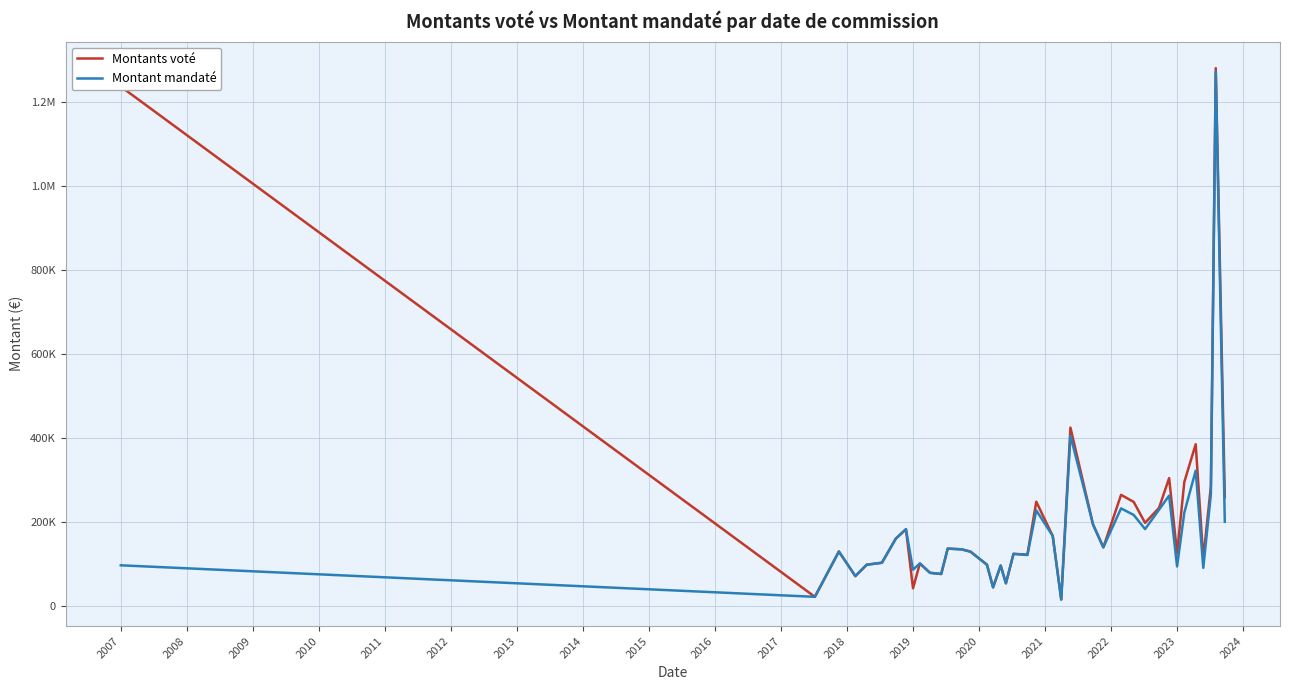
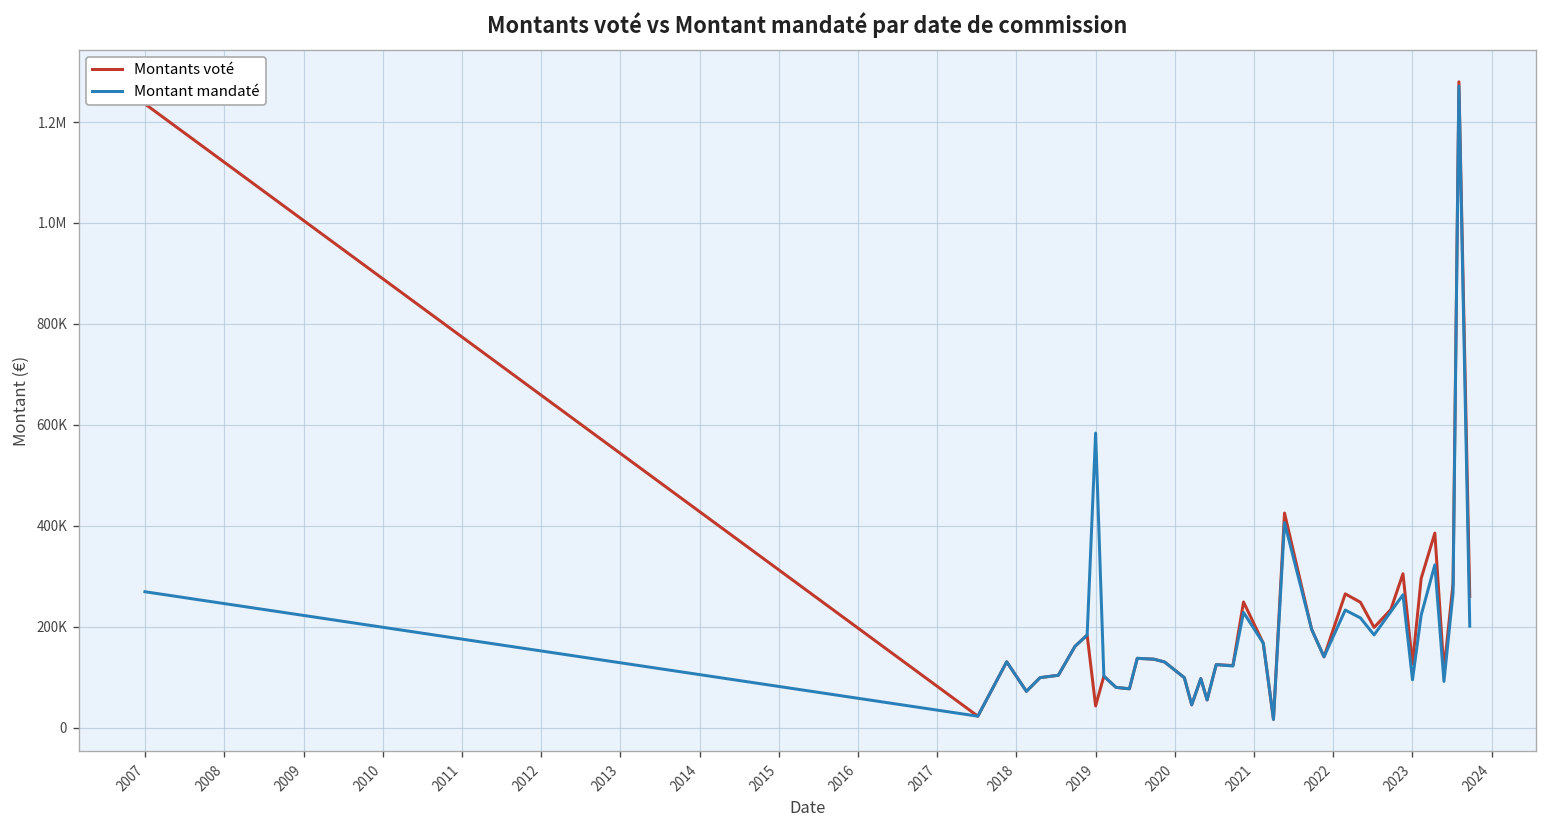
Montant mandaté, 2007: 100000 -> 270000
Montant mandaté, 2019: 90000 -> 580000
